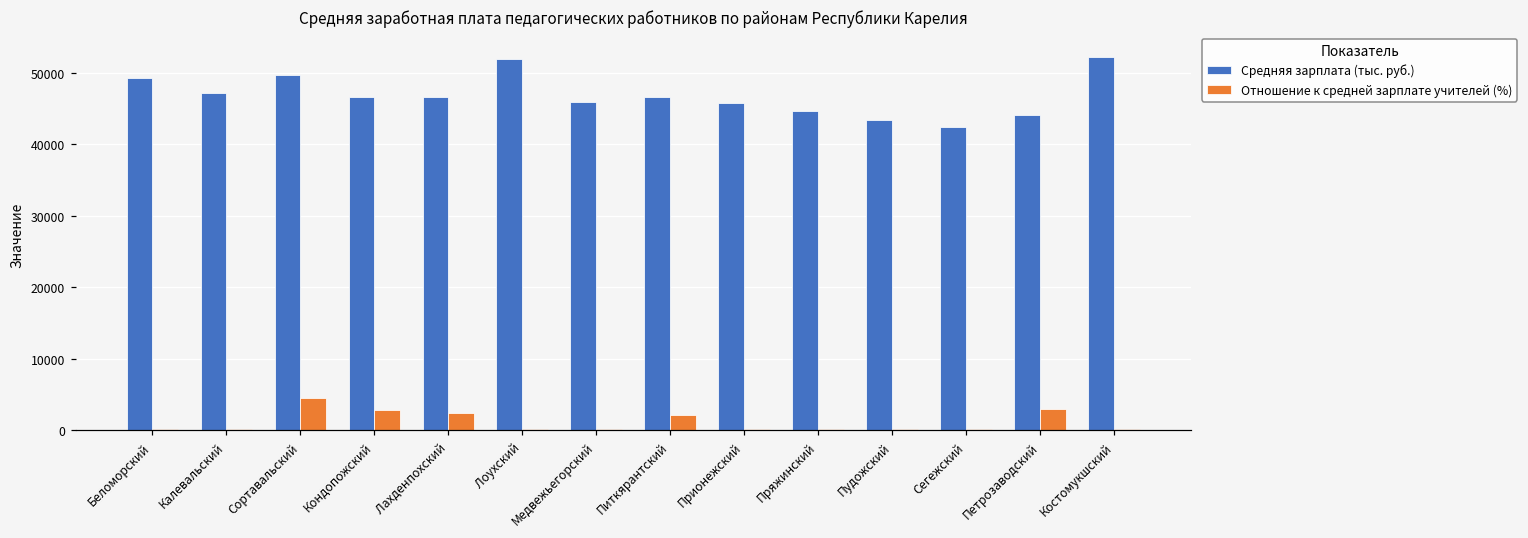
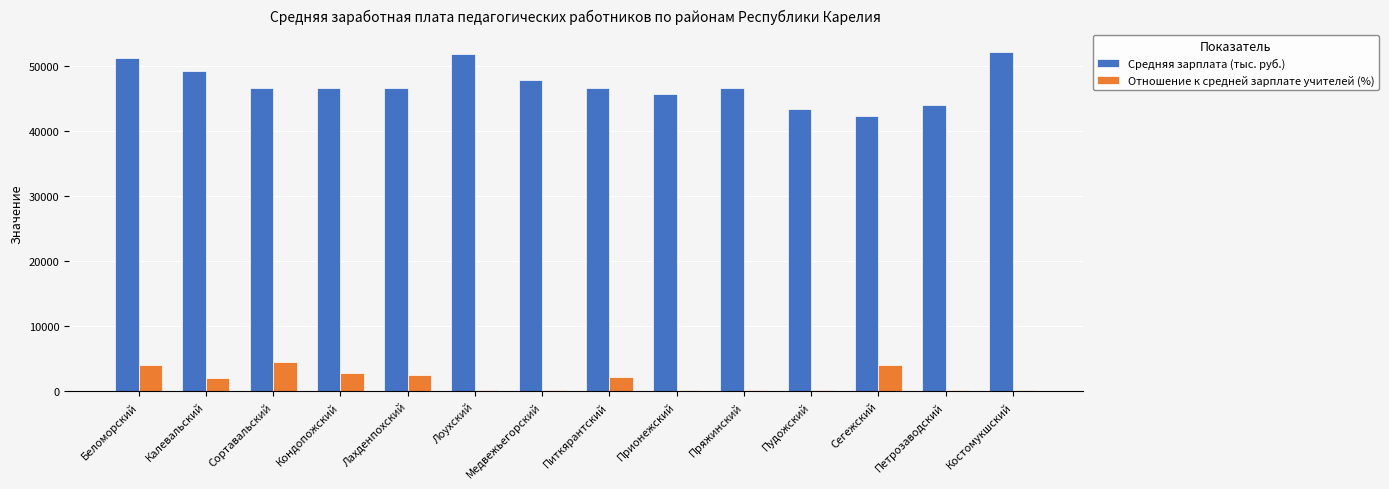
Средняя зарплата (тыс. руб.), Беломорский: 49000 -> 51000
Отношение к средней зарплате учителей (%), Беломорский: 0 -> 4000
Средняя зарплата (тыс. руб.), Калевальский: 47000 -> 49000
Отношение к средней зарплате учителей (%), Калевальский: 0 -> 2000
Средняя зарплата (тыс. руб.), Сортавальский: 50000 -> 47000
Средняя зарплата (тыс. руб.), Медвежьегорский: 46000 -> 48000
Средняя зарплата (тыс. руб.), Пряжинский: 45000 -> 47000
Отношение к средней зарплате учителей (%), Сегежский: 0 -> 4000
Отношение к средней зарплате учителей (%), Петрозаводский: 3000 -> 0
